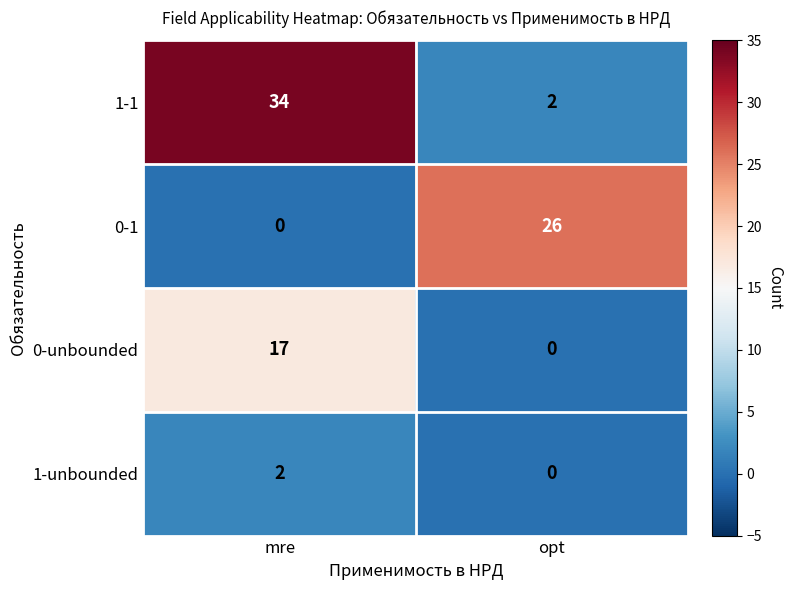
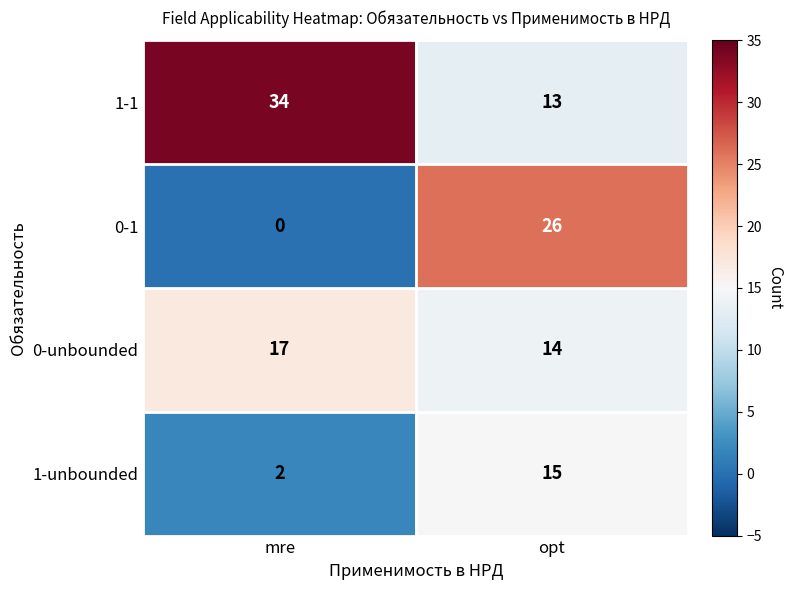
1-1, opt: 2 -> 13
0-unbounded, opt: 0 -> 14
1-unbounded, opt: 0 -> 15
